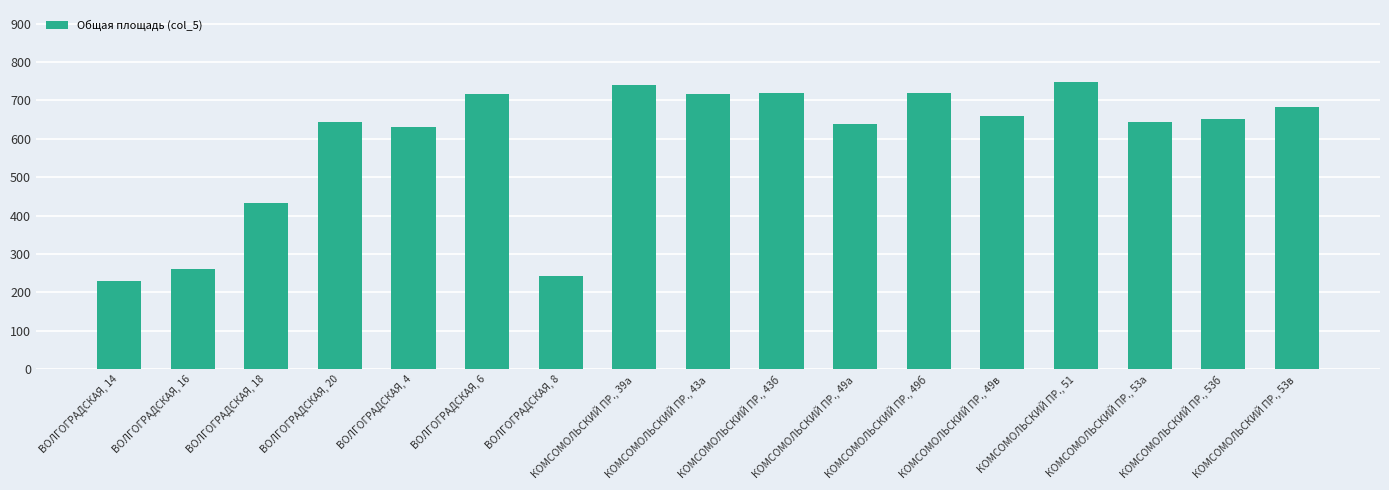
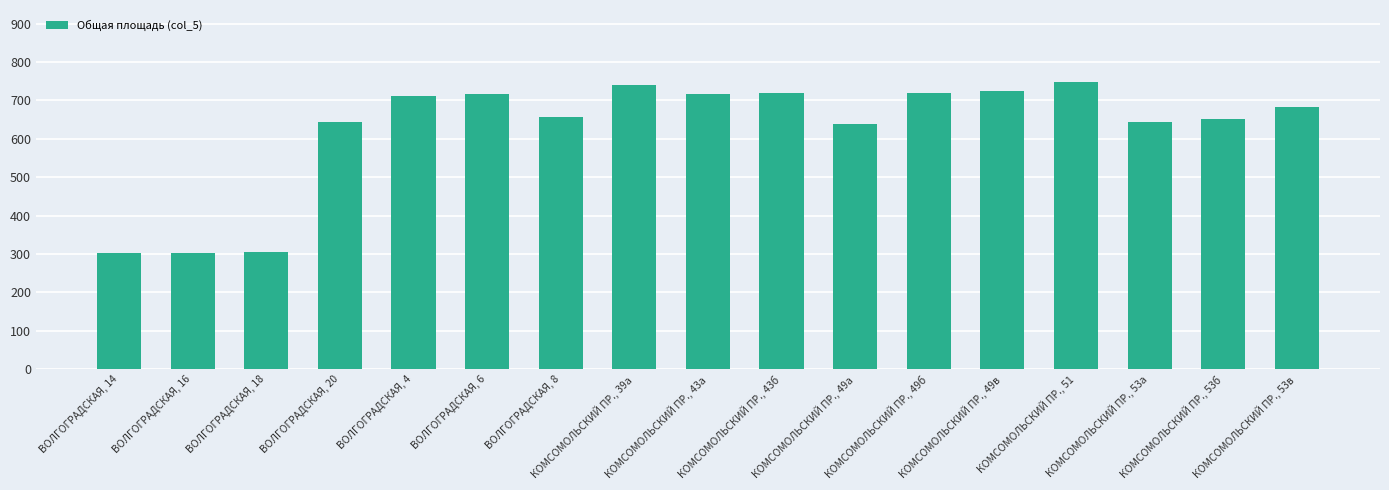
ВОЛГОГРАДСКАЯ, 14: 230 -> 300
ВОЛГОГРАДСКАЯ, 16: 260 -> 300
ВОЛГОГРАДСКАЯ, 18: 430 -> 300
ВОЛГОГРАДСКАЯ, 4: 630 -> 710
ВОЛГОГРАДСКАЯ, 8: 240 -> 660
КОМСОМОЛЬСКИЙ ПР., 49в: 660 -> 730
